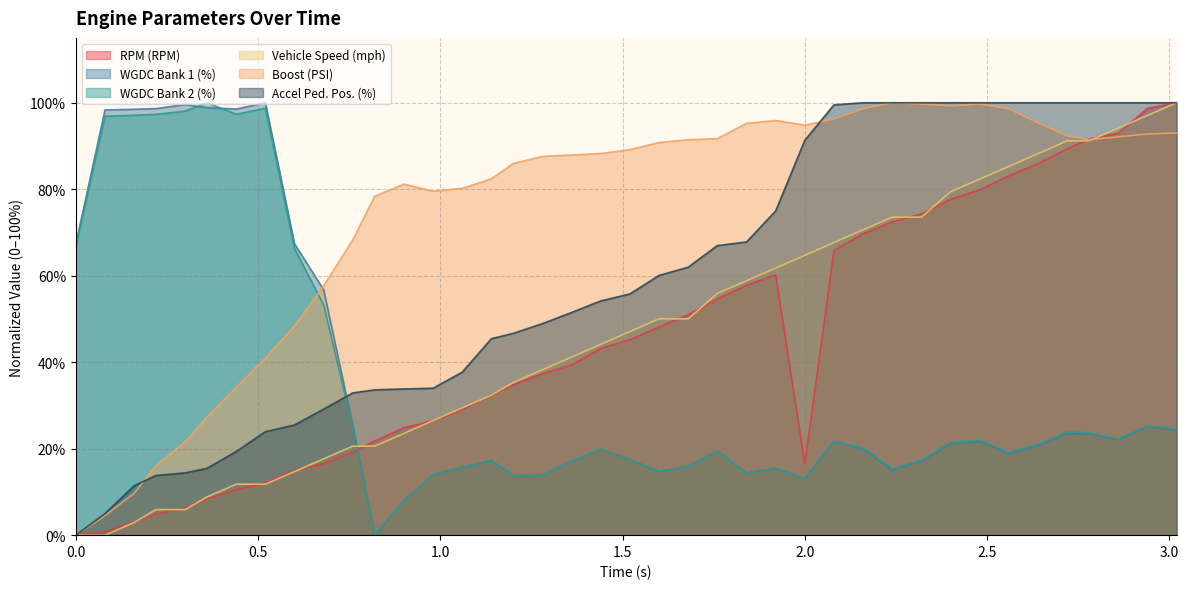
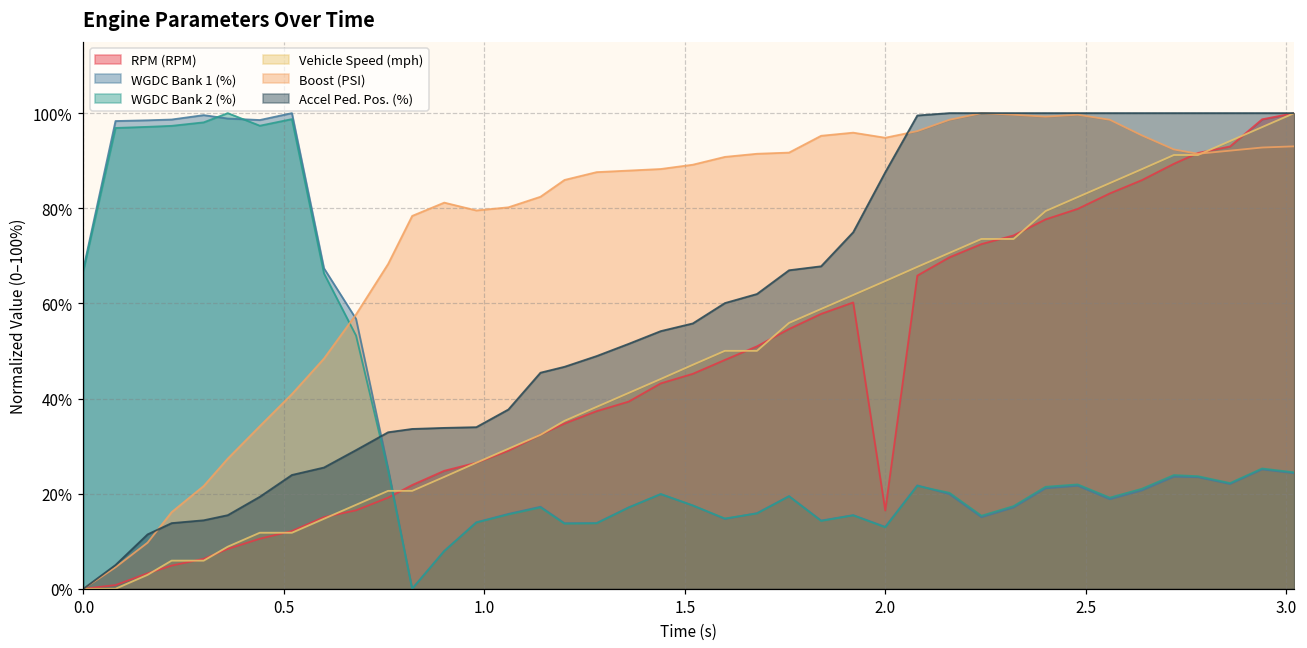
Accel Ped. Pos. (%), 2.0: 91% -> 88%
